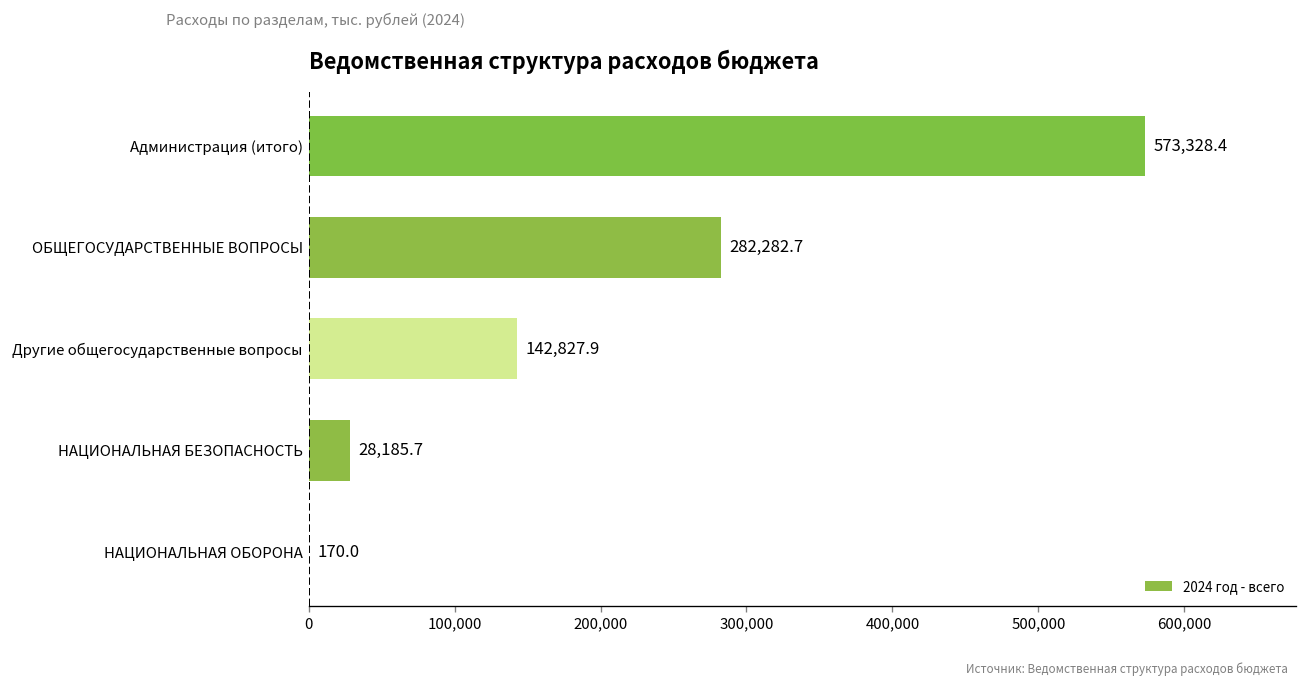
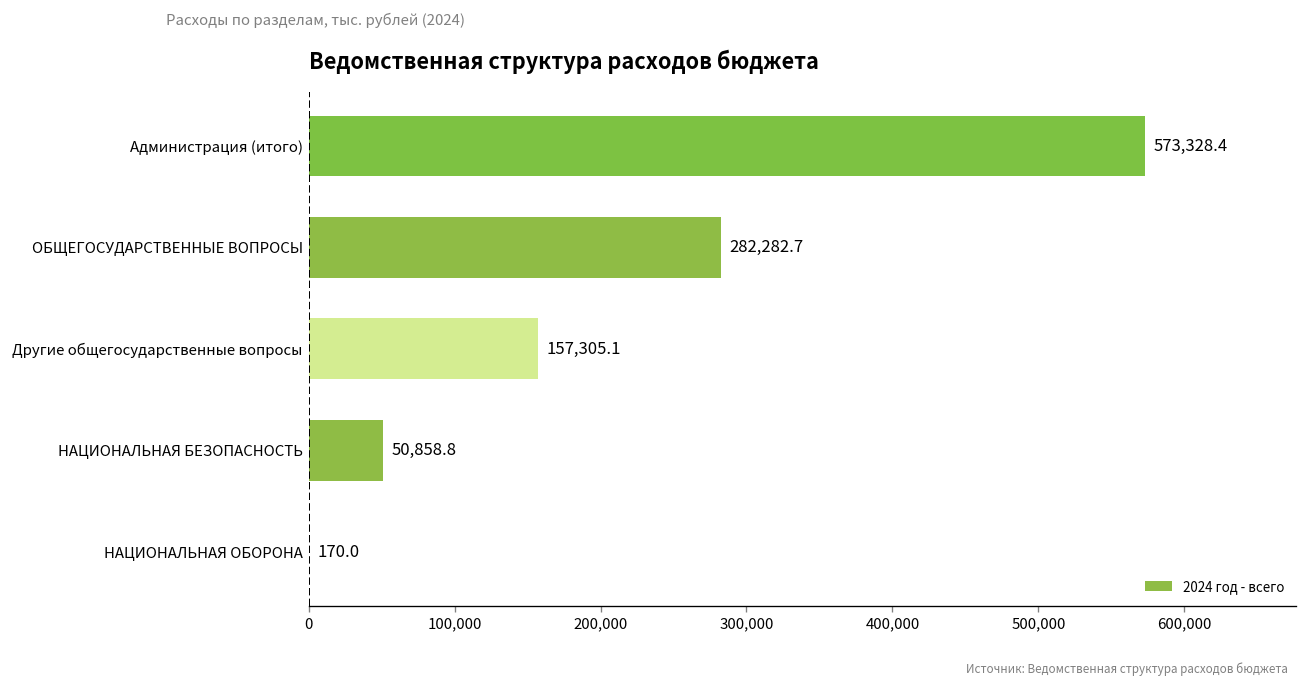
Другие общегосударственные вопросы: 142,827.9 -> 157,305.1
НАЦИОНАЛЬНАЯ БЕЗОПАСНОСТЬ: 28,185.7 -> 50,858.8
